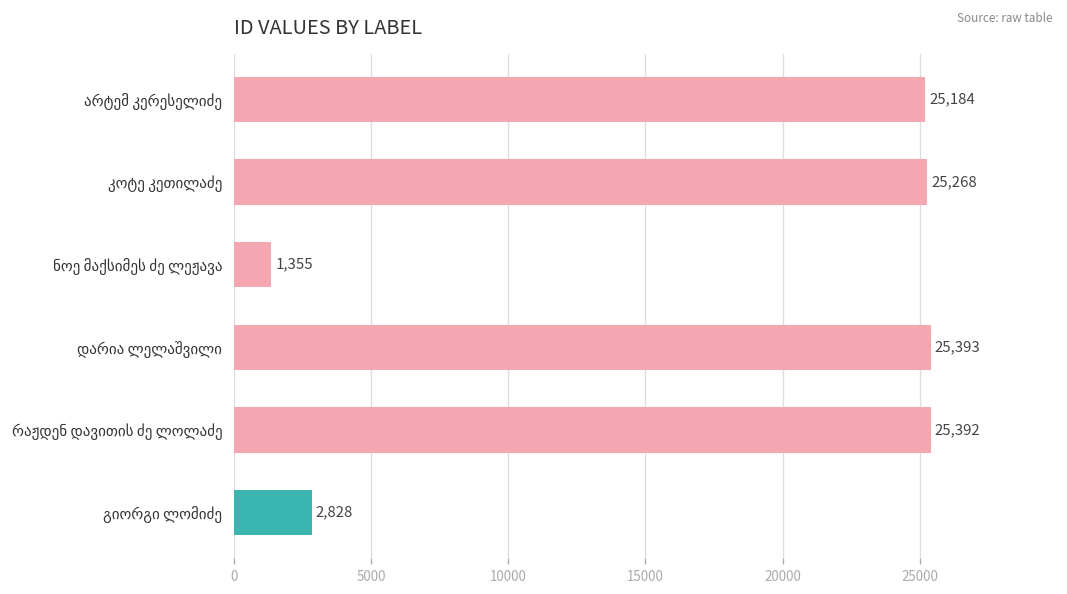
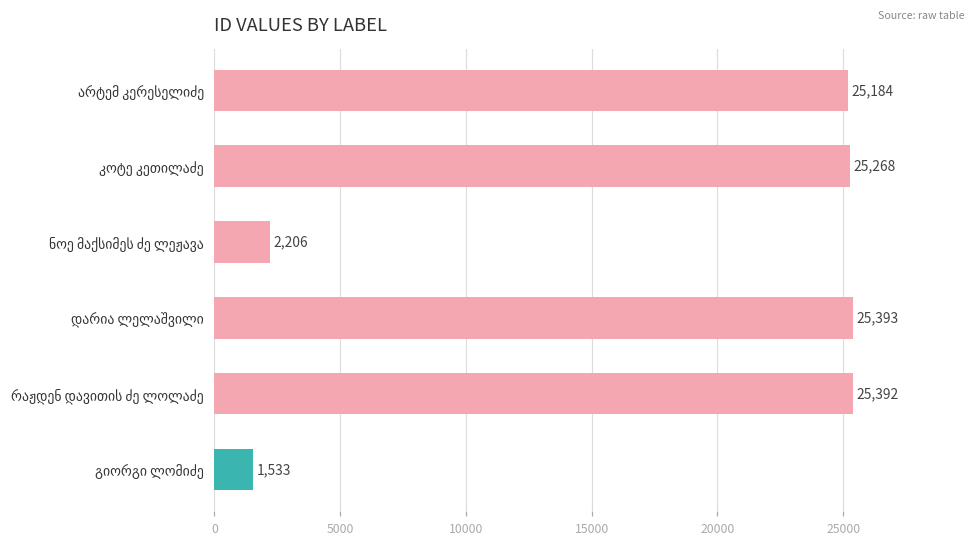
ნოე მაქსიმეს ძე ლეჟავა: 1,355 -> 2,206
გიორგი ლომიძე: 2,828 -> 1,533
